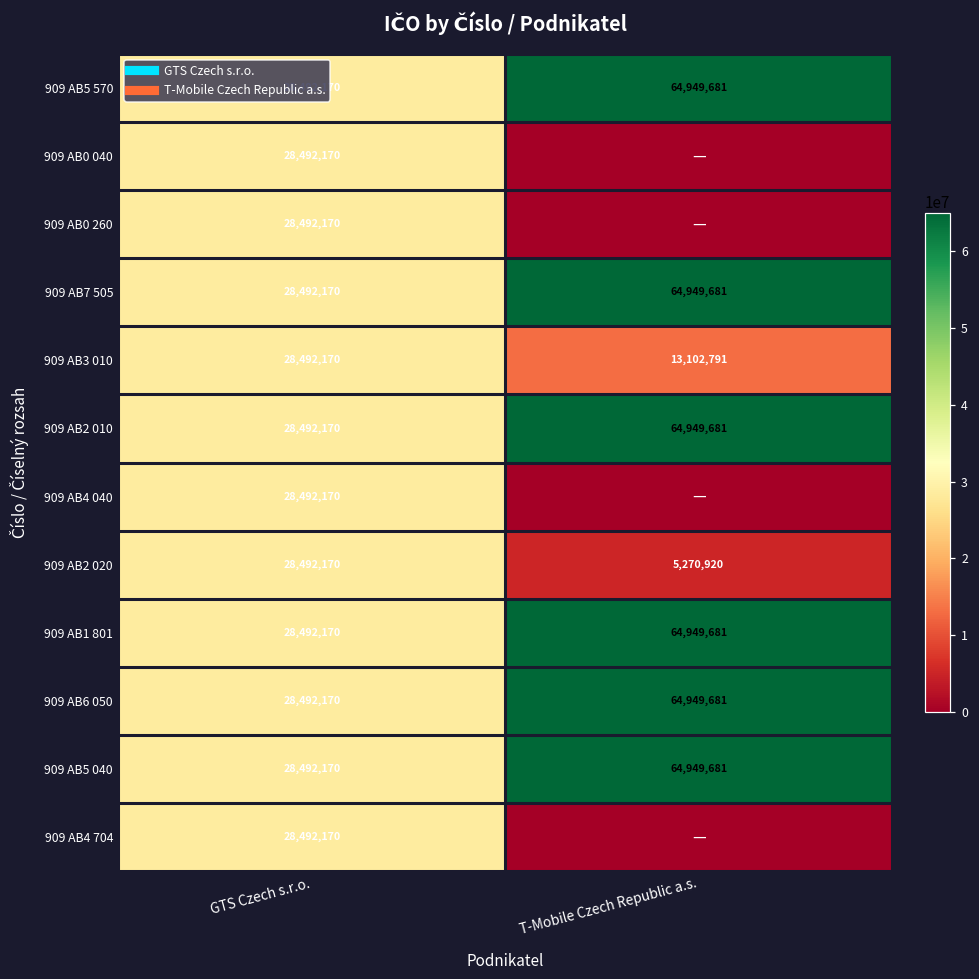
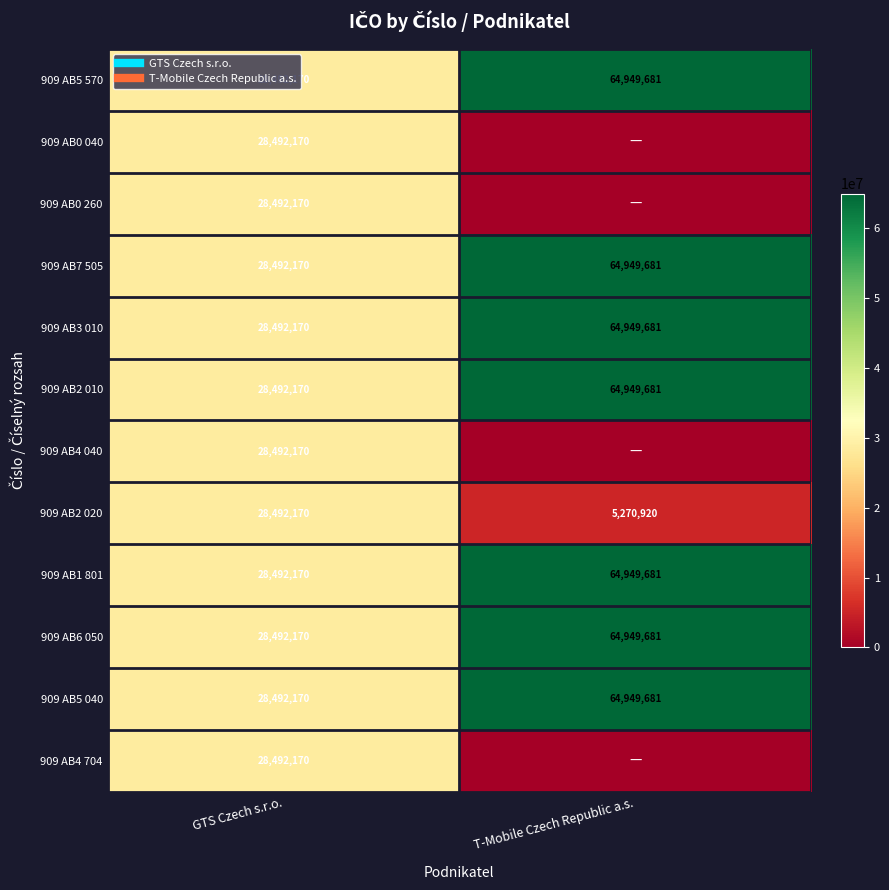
909 AB3 010, T-Mobile Czech Republic a.s.: 13,102,791 -> 64,949,681
